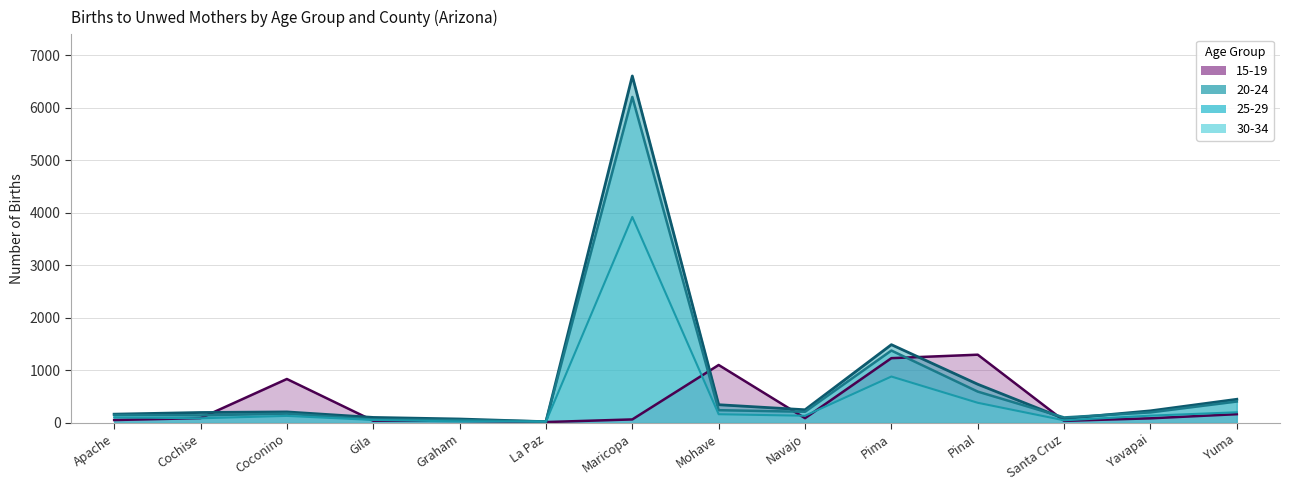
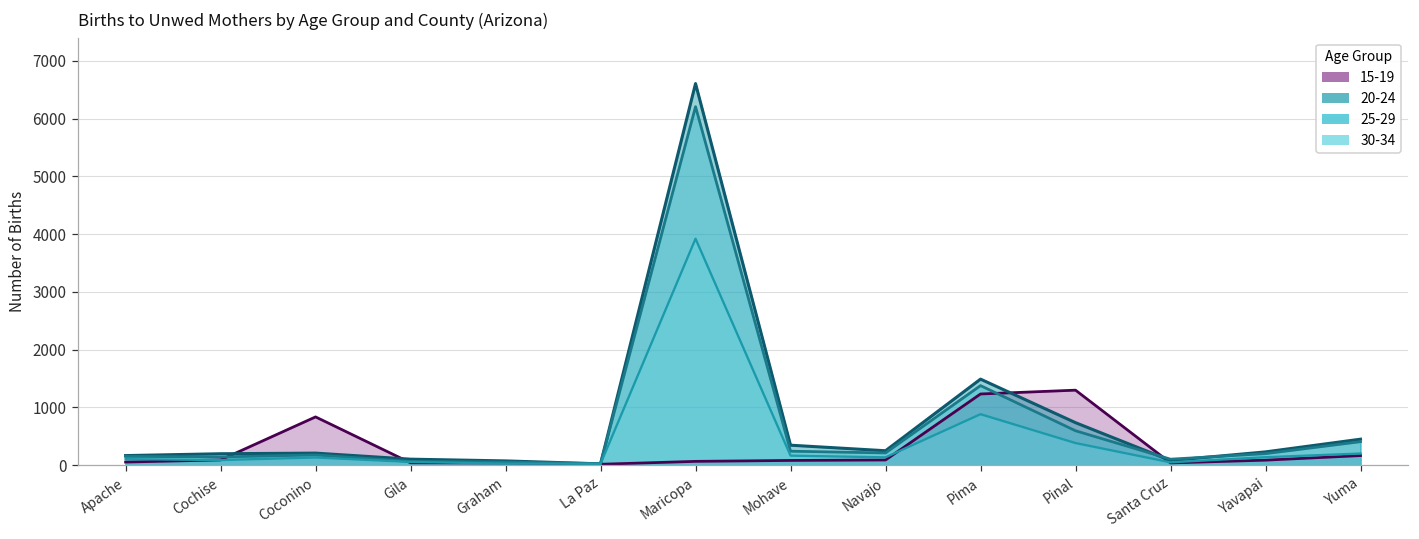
15-19, Mohave: 1100 -> 100
